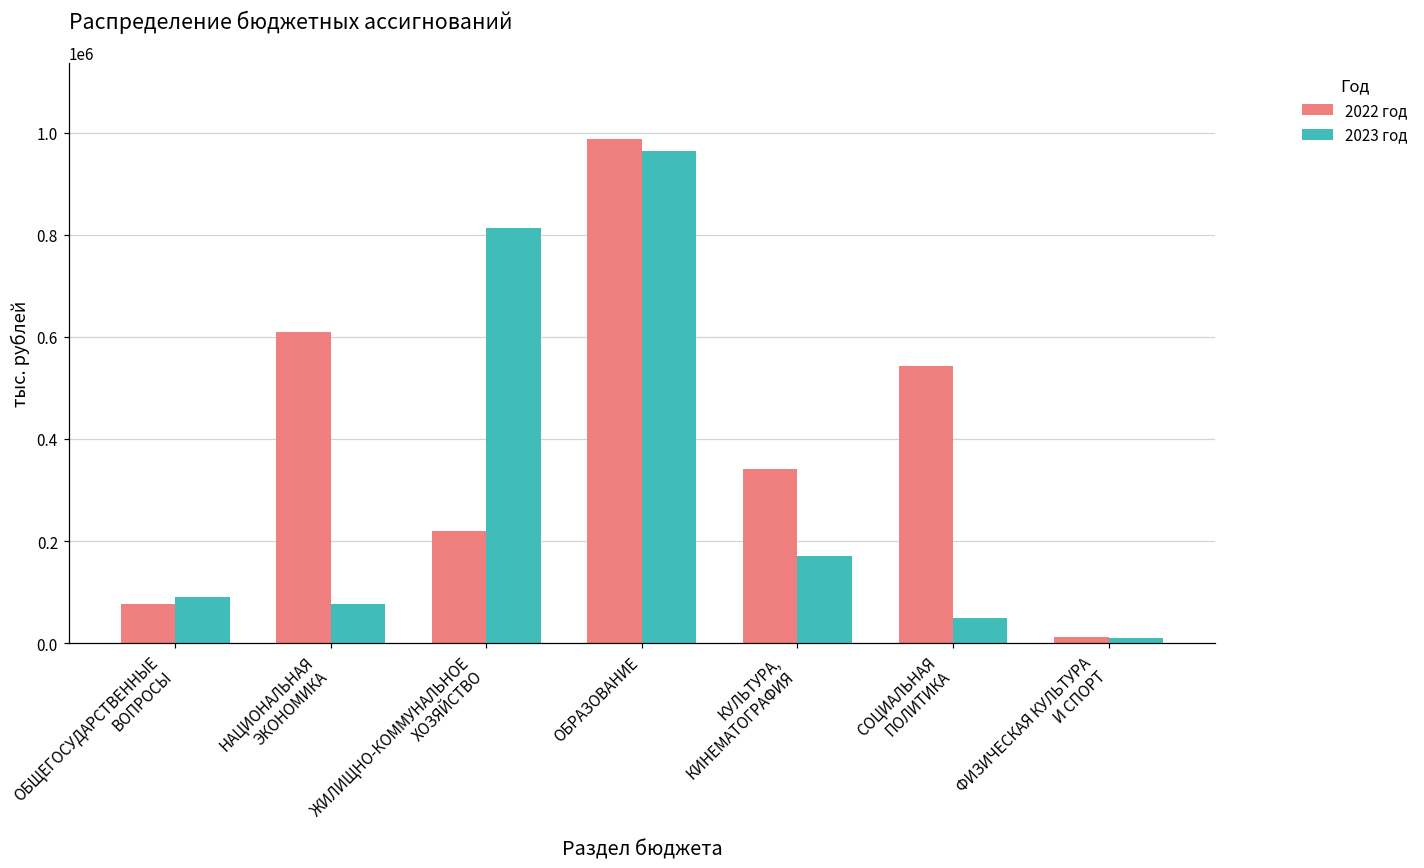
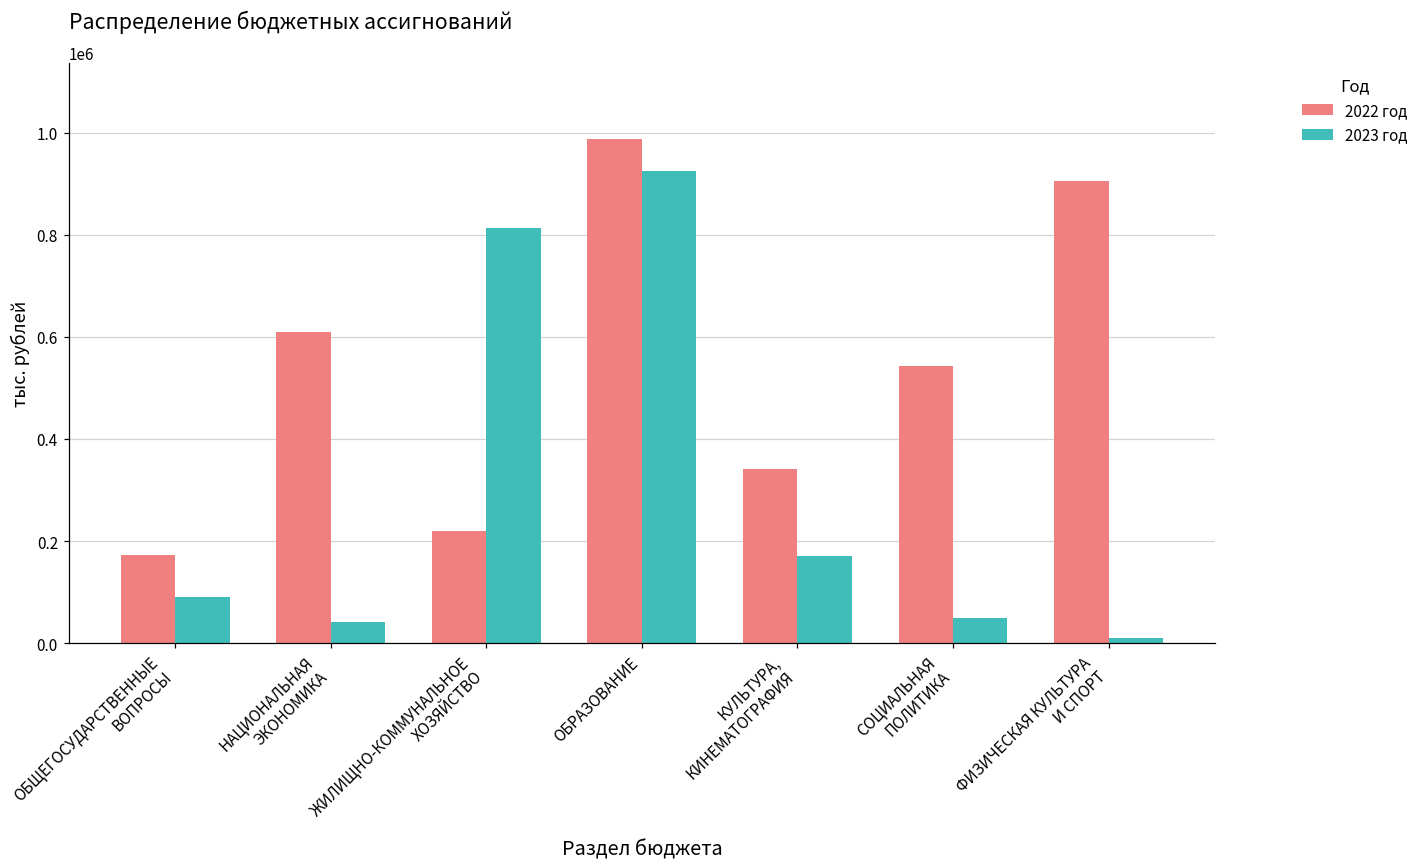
2022 год, ОБЩЕГОСУДАРСТВЕННЫЕ ВОПРОСЫ: 80000 -> 170000
2023 год, НАЦИОНАЛЬНАЯ ЭКОНОМИКА: 80000 -> 40000
2023 год, ОБРАЗОВАНИЕ: 970000 -> 920000
2022 год, ФИЗИЧЕСКАЯ КУЛЬТУРА И СПОРТ: 10000 -> 900000
